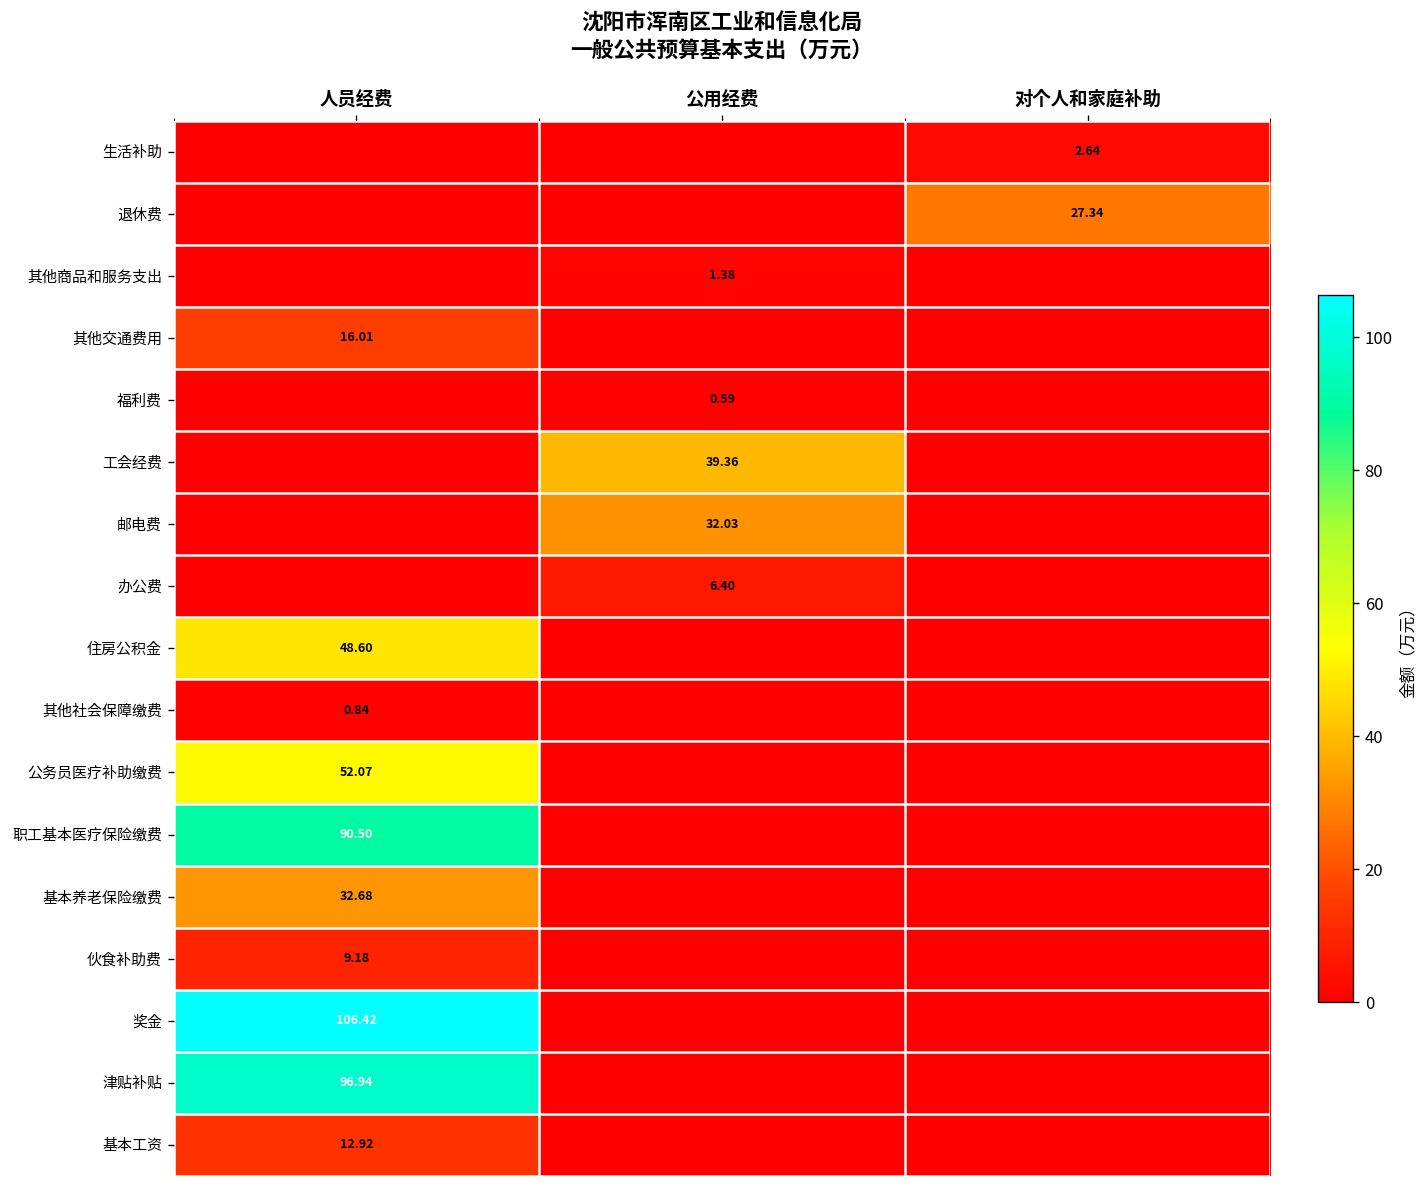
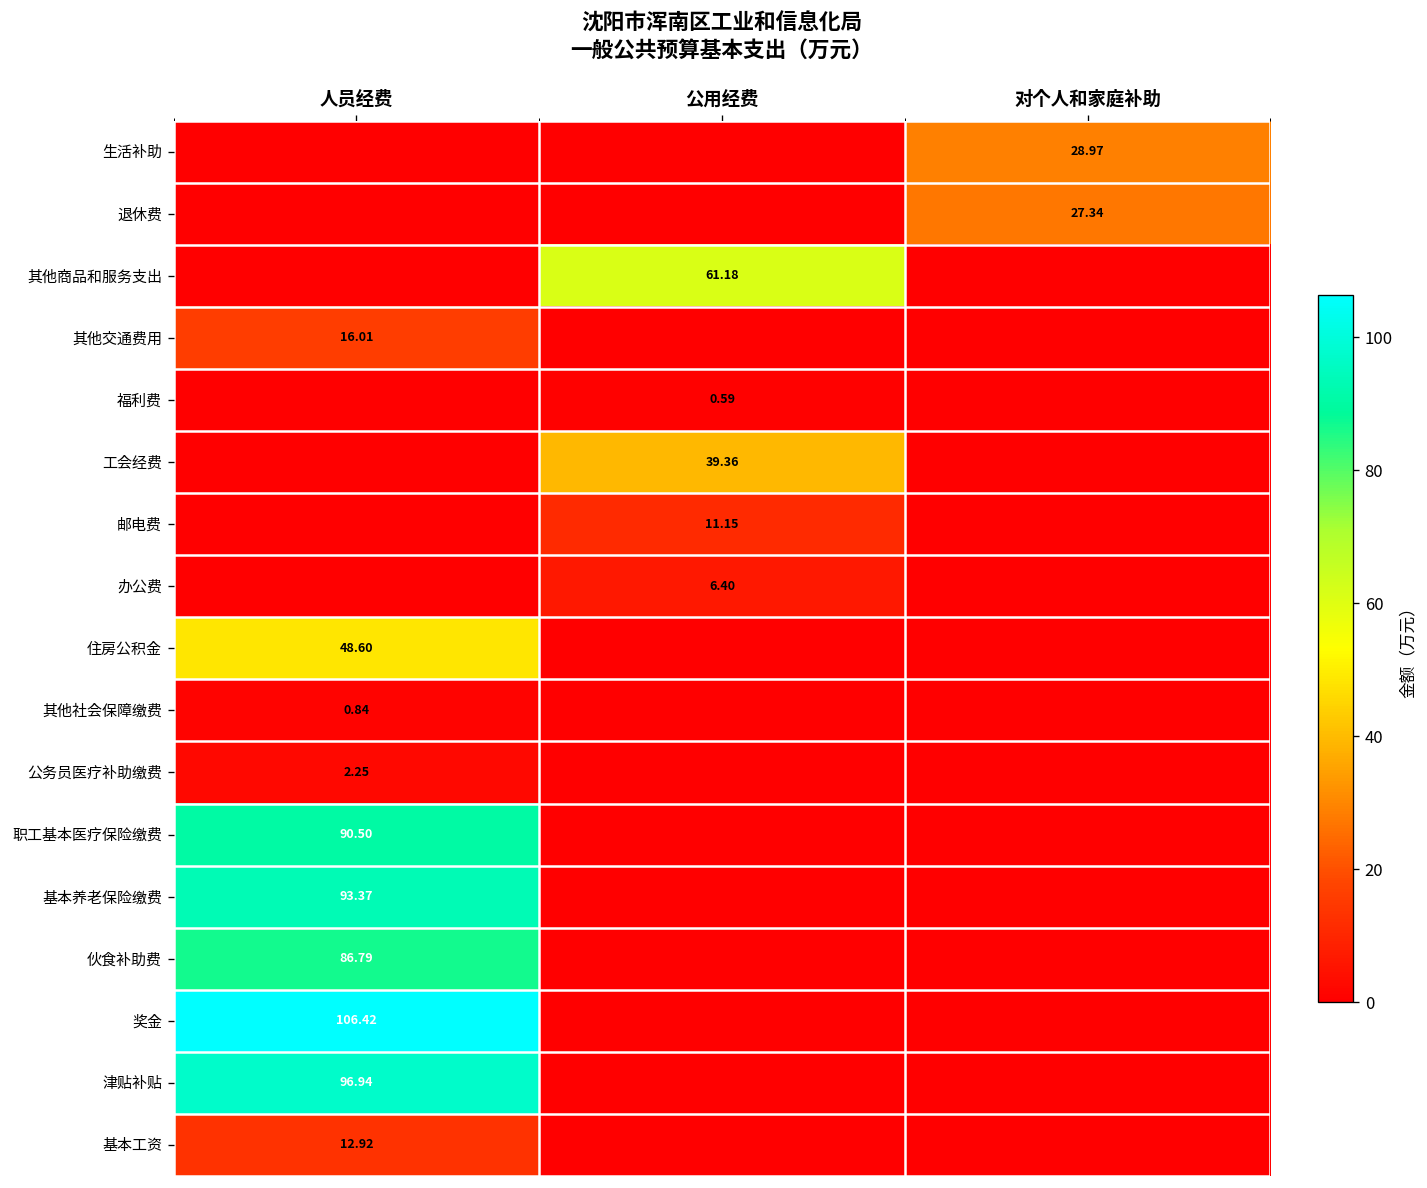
生活补助, 对个人和家庭补助: 2.64 -> 28.97
其他商品和服务支出, 公用经费: 1.38 -> 61.18
邮电费, 公用经费: 32.03 -> 11.15
公务员医疗补助缴费, 人员经费: 52.07 -> 2.25
基本养老保险缴费, 人员经费: 32.68 -> 93.37
伙食补助费, 人员经费: 9.18 -> 86.79
